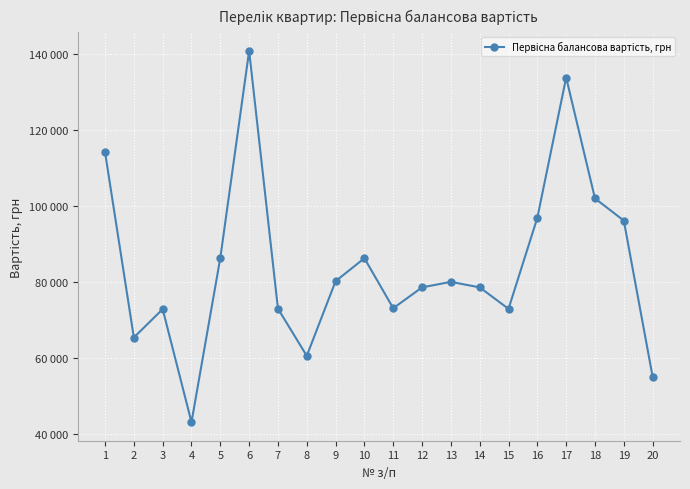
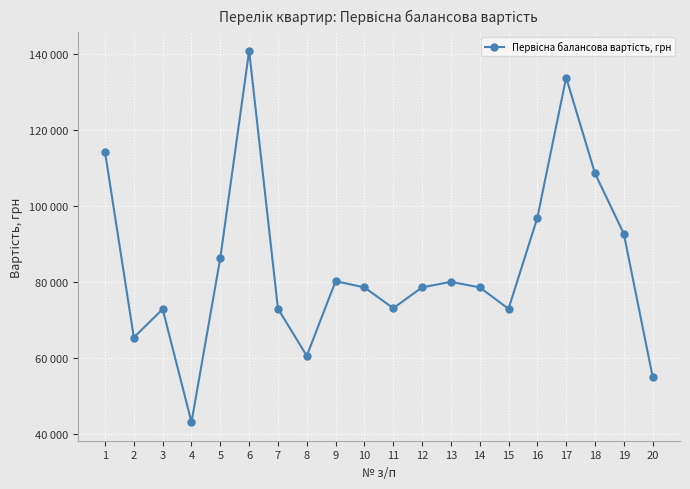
10: 86000 -> 79000
18: 102000 -> 109000
19: 96000 -> 93000
